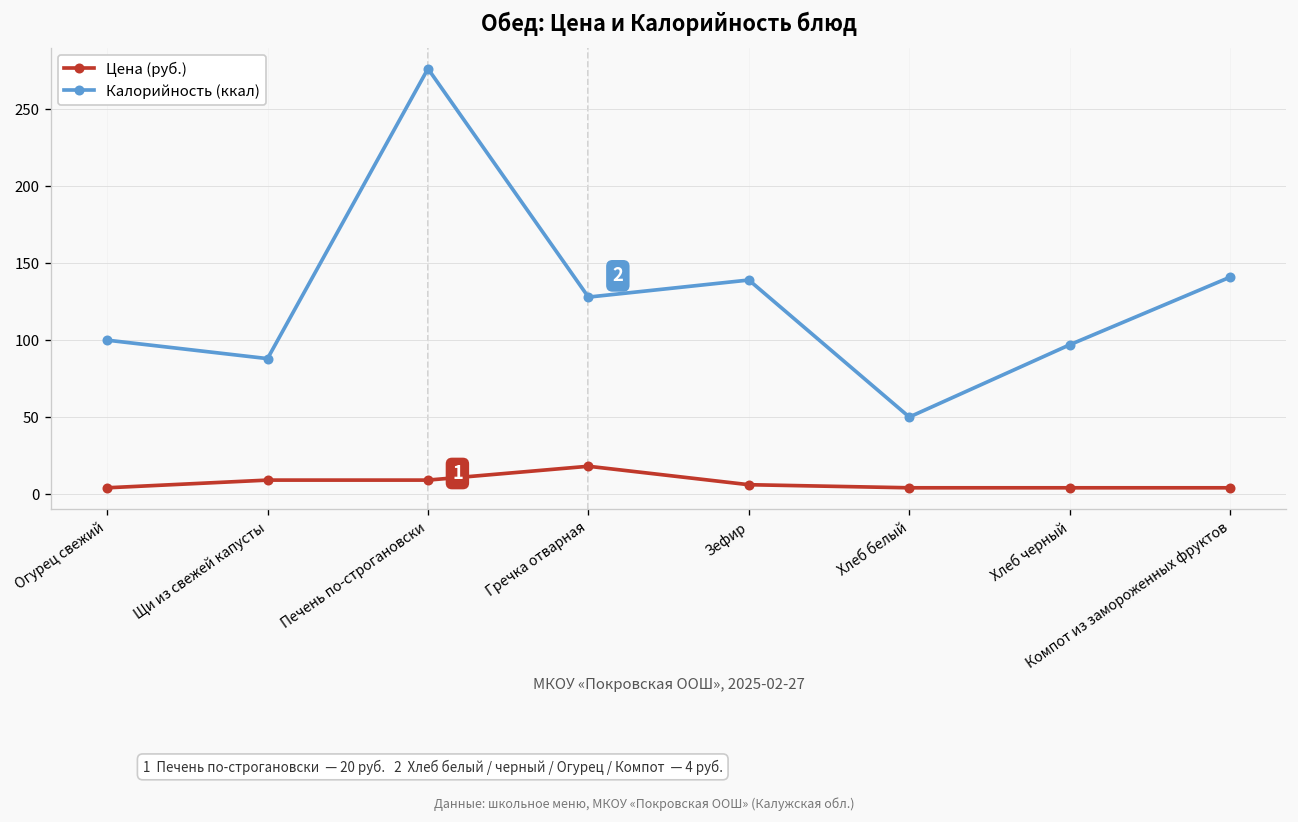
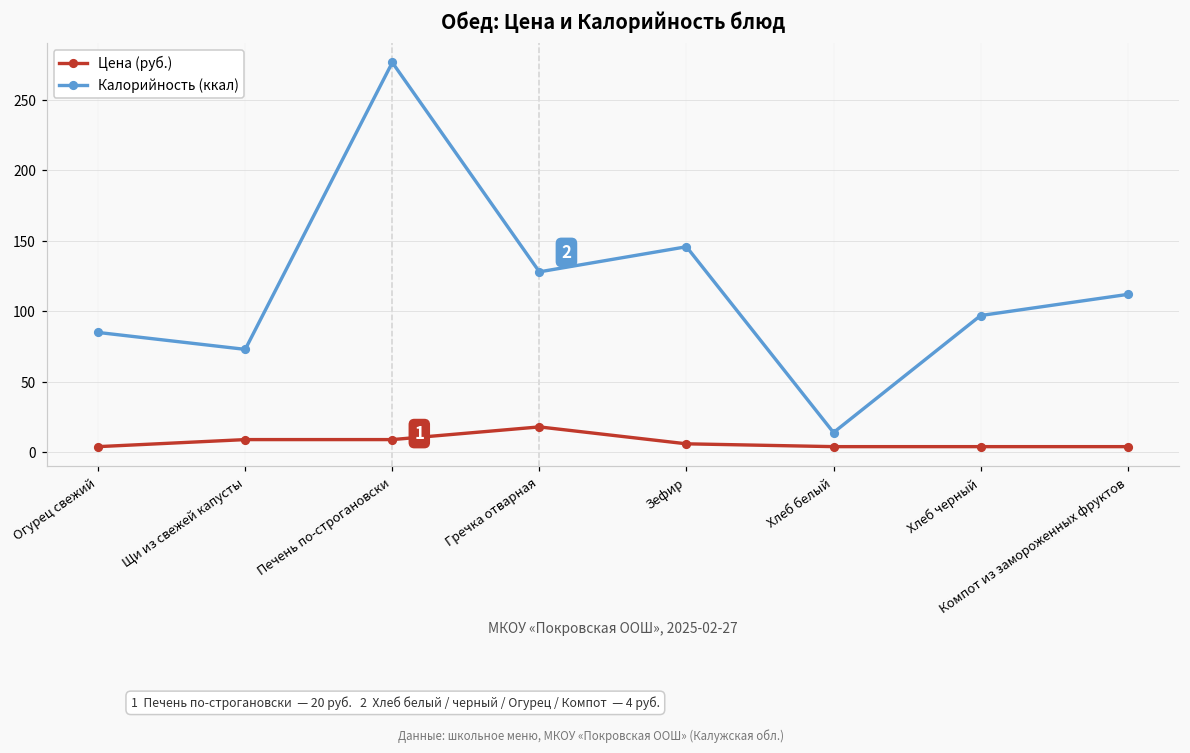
Калорийность (ккал), Огурец свежий: 100 -> 85
Калорийность (ккал), Щи из свежей капусты: 88 -> 73
Калорийность (ккал), Зефир: 139 -> 146
Калорийность (ккал), Хлеб белый: 50 -> 14
Калорийность (ккал), Компот из замороженных фруктов: 141 -> 112
